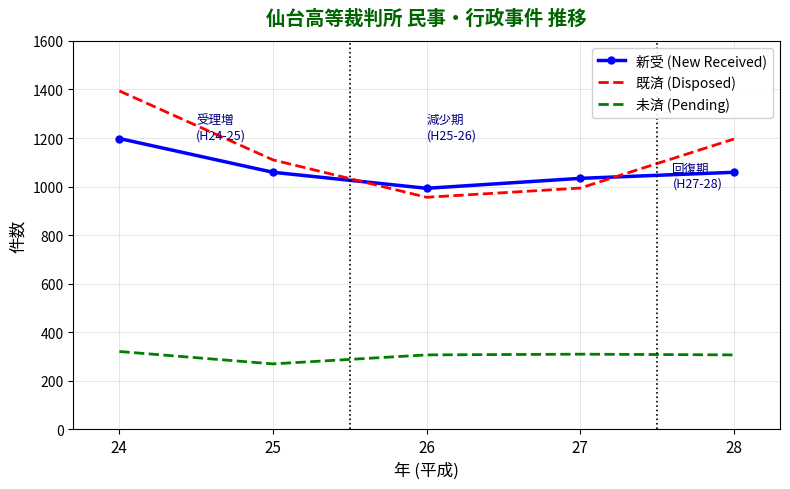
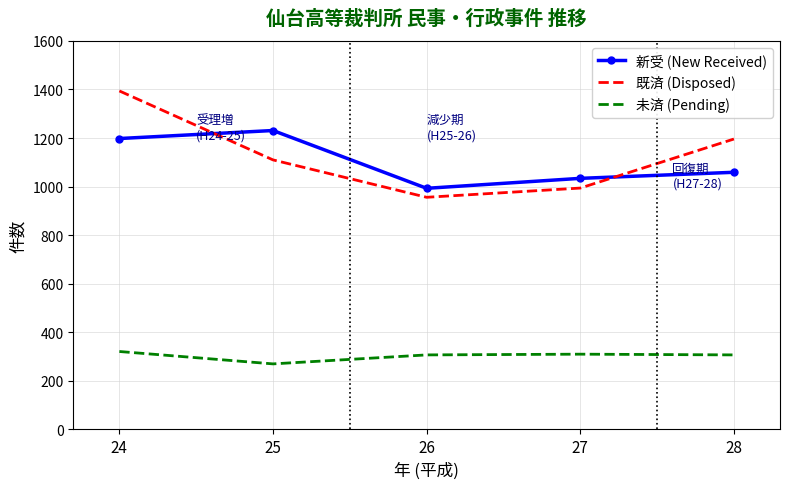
新受 (New Received), 25: 1060 -> 1230
